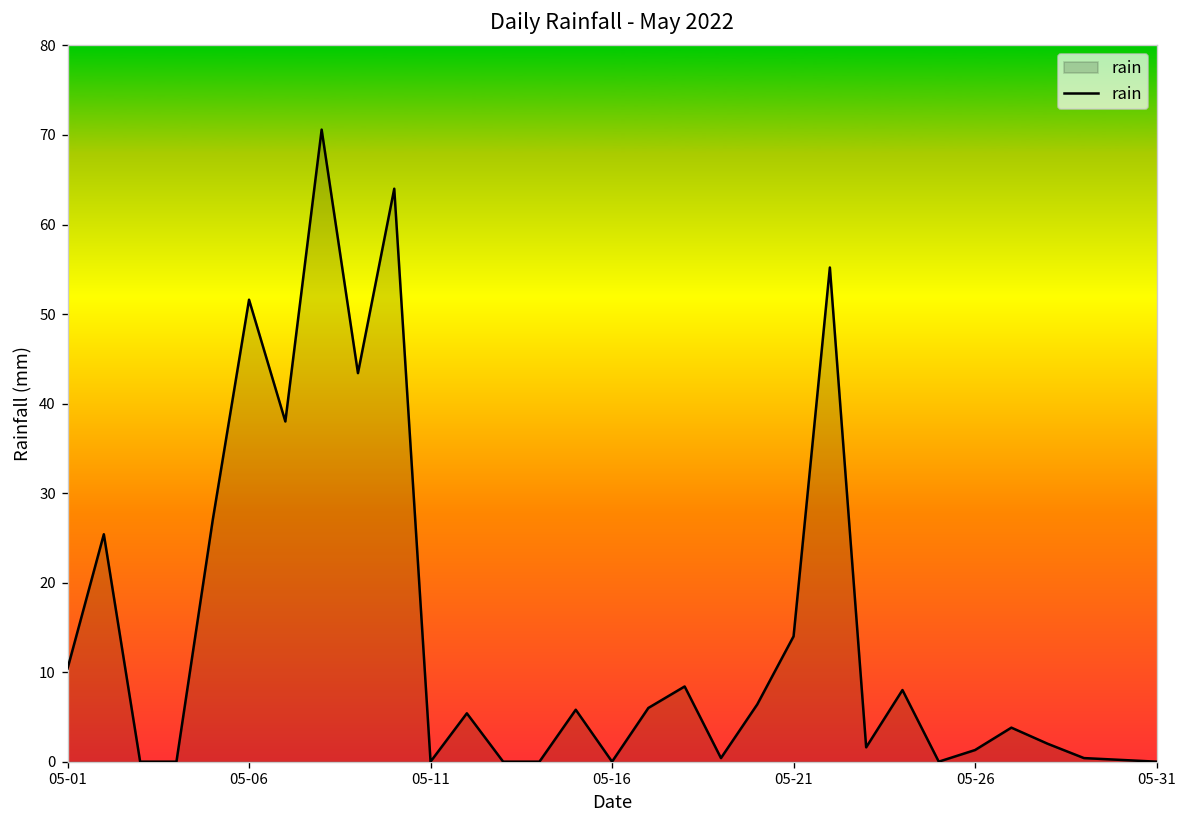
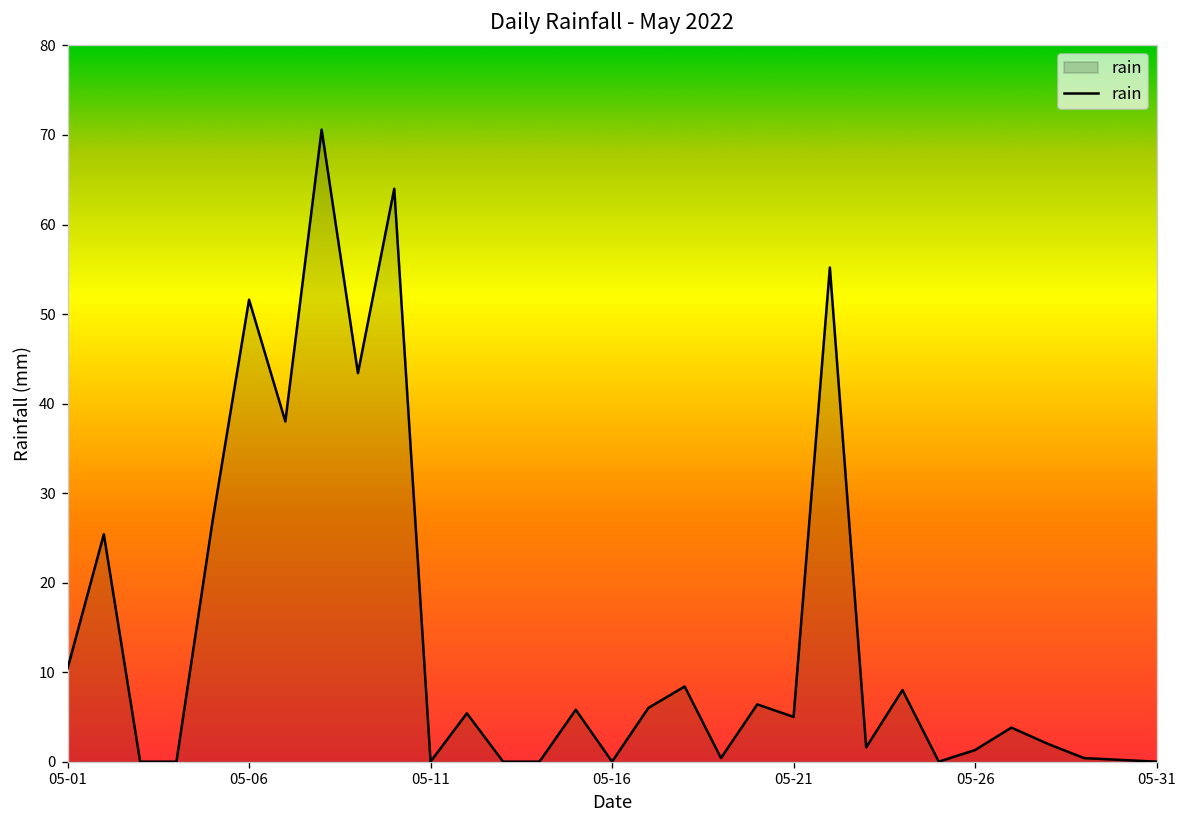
05-21: 14 -> 5
